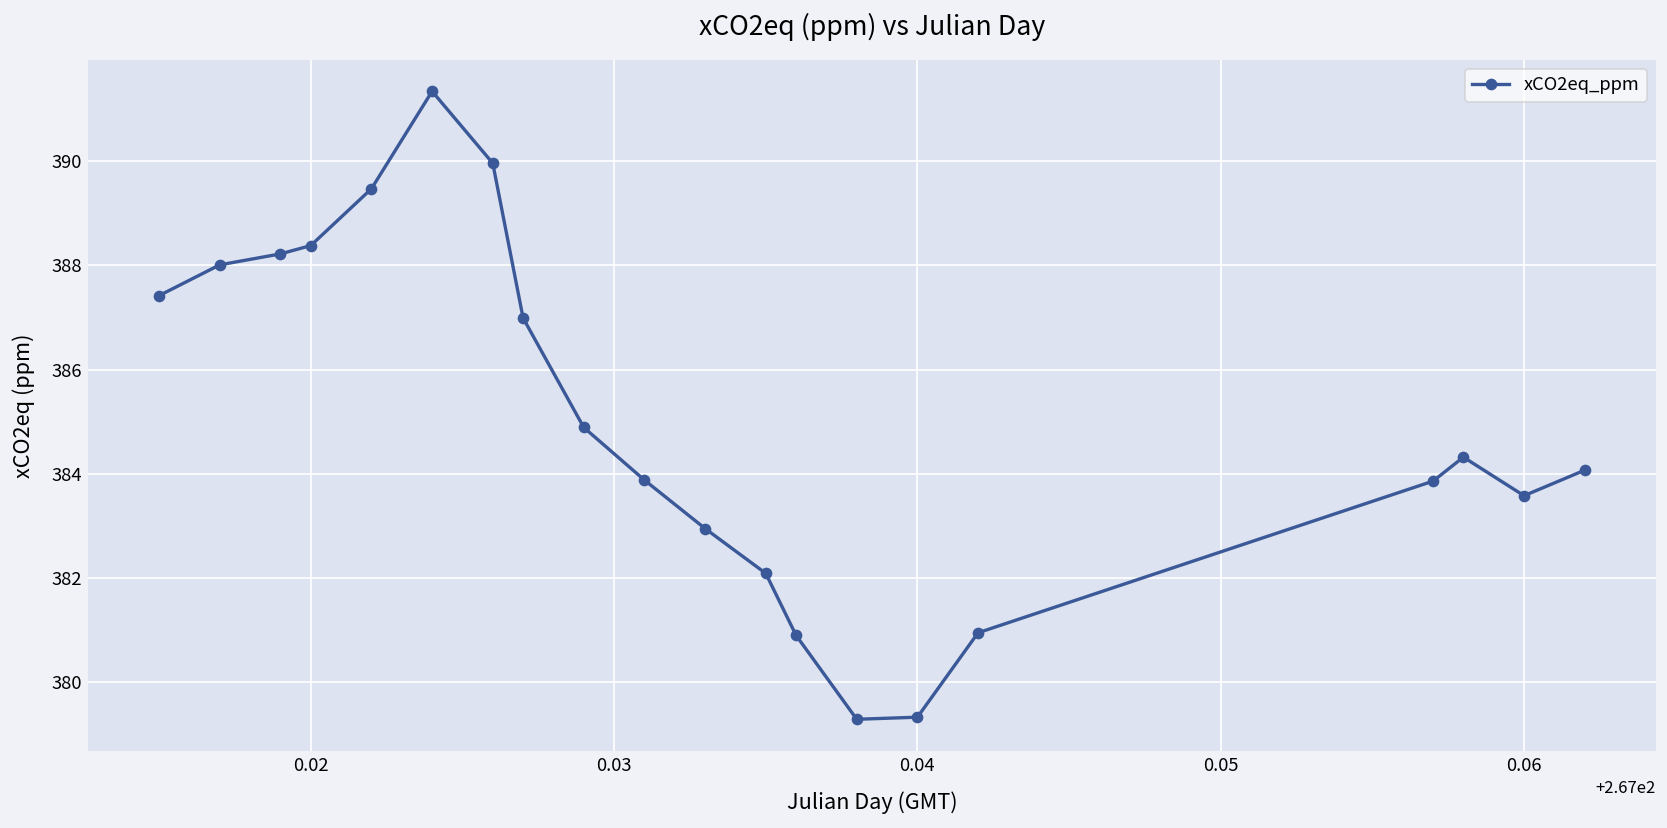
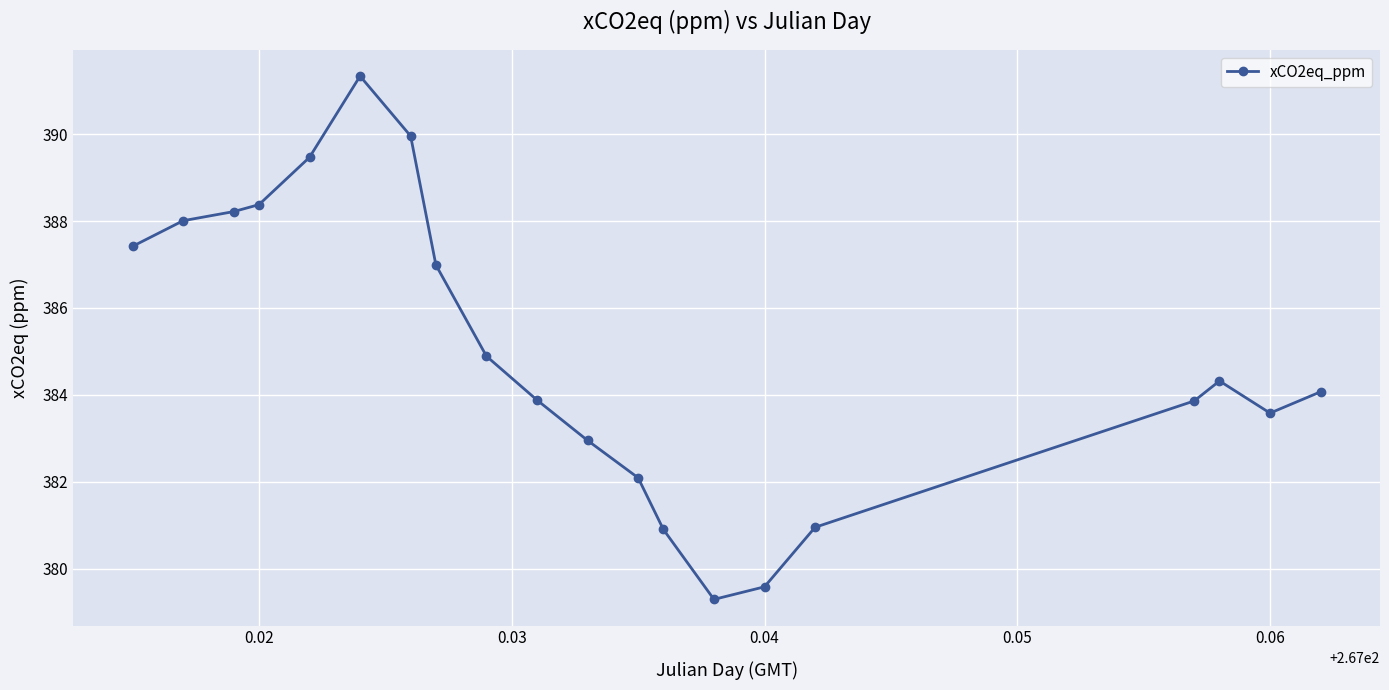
0.04: 379.3 -> 379.6
